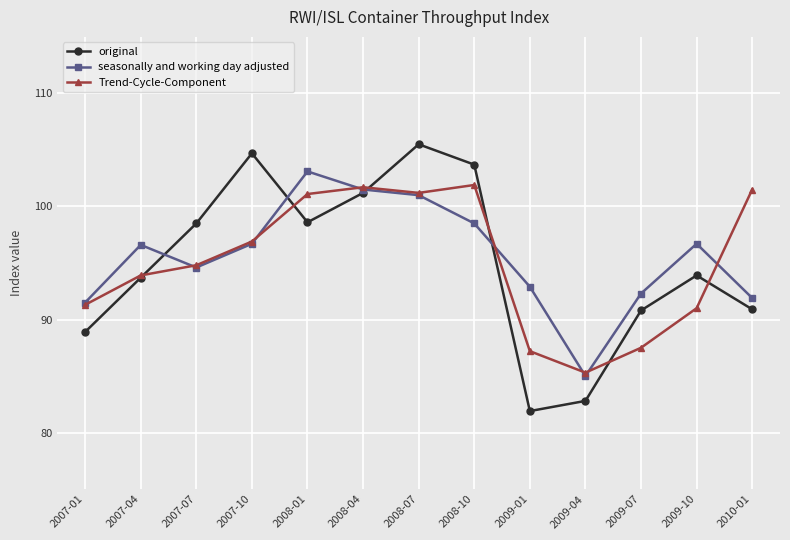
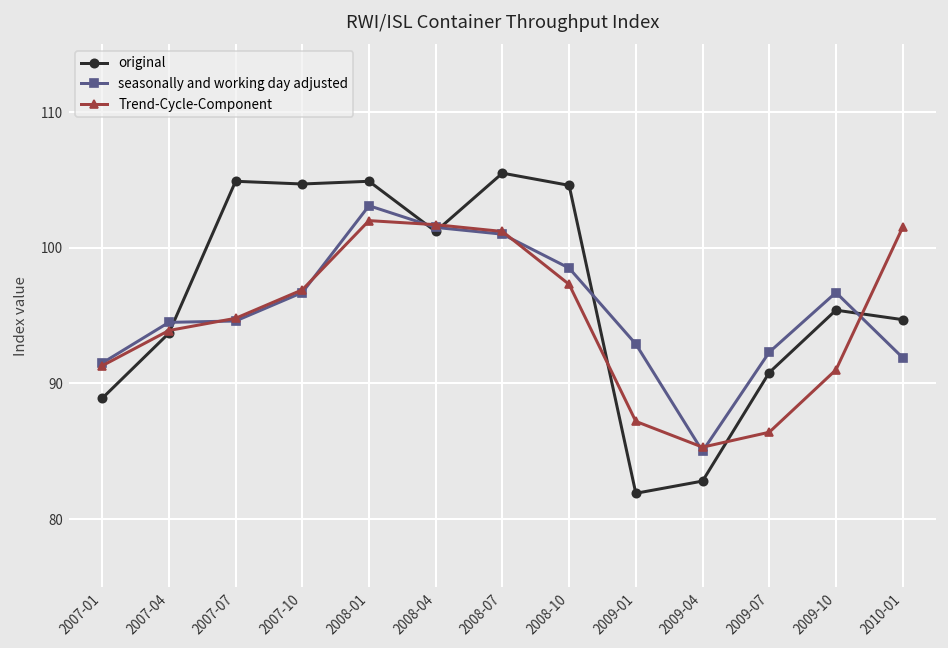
seasonally and working day adjusted, 2007-04: 96.6 -> 94.5
original, 2007-07: 98.5 -> 104.9
original, 2008-01: 98.6 -> 104.9
Trend-Cycle-Component, 2008-01: 101.1 -> 102.0
original, 2008-10: 103.7 -> 104.6
Trend-Cycle-Component, 2008-10: 101.9 -> 97.3
Trend-Cycle-Component, 2009-07: 87.5 -> 86.4
original, 2009-10: 93.9 -> 95.4
original, 2010-01: 90.9 -> 94.7
